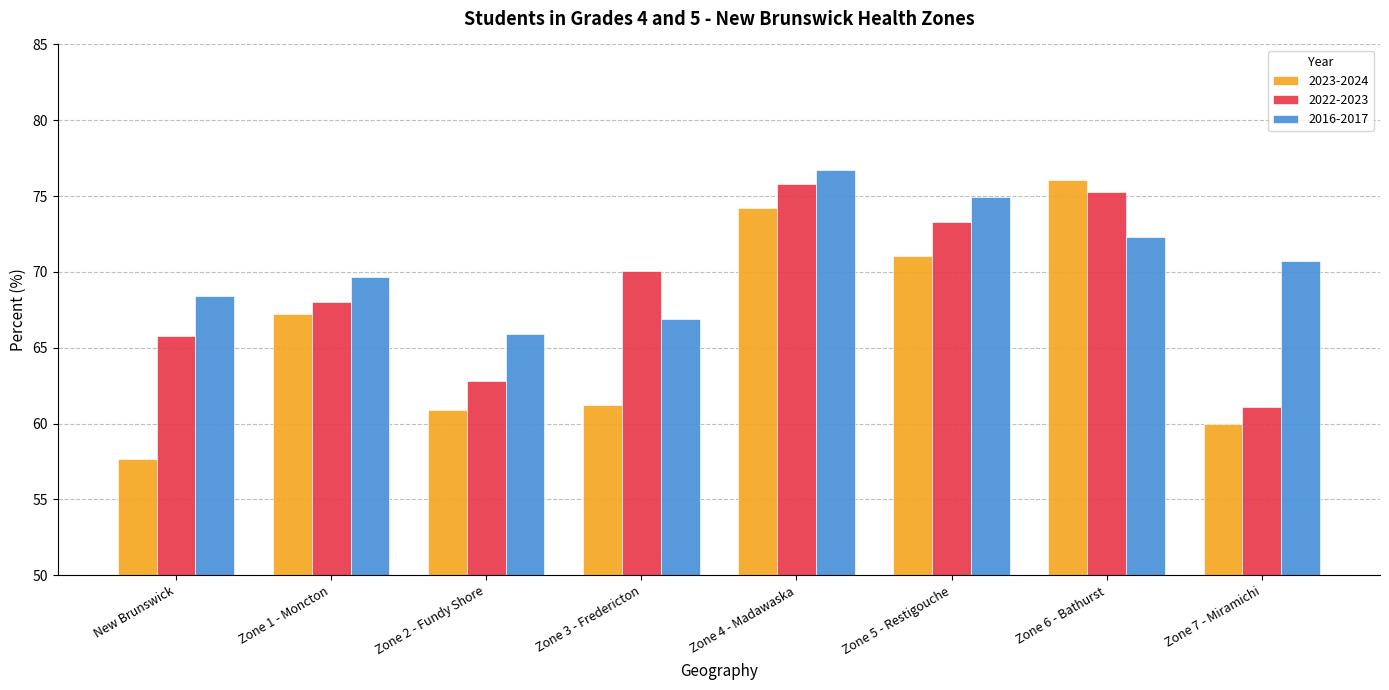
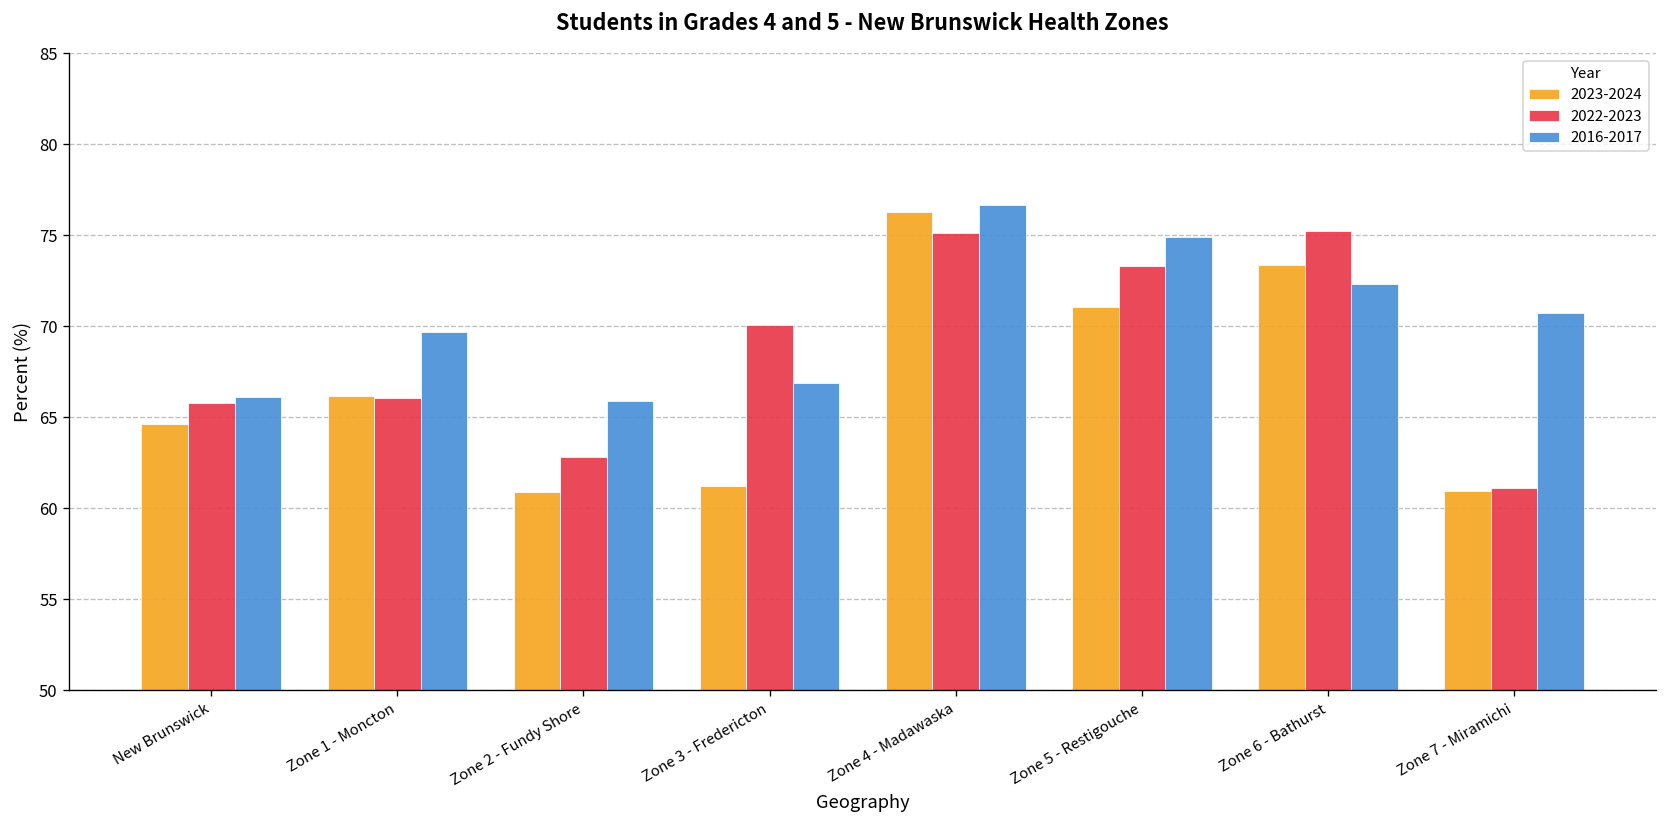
2023-2024, New Brunswick: 57.7 -> 64.6
2016-2017, New Brunswick: 68.4 -> 66.1
2023-2024, Zone 1 - Moncton: 67.2 -> 66.2
2022-2023, Zone 1 - Moncton: 68.0 -> 66.0
2023-2024, Zone 4 - Madawaska: 74.2 -> 76.3
2022-2023, Zone 4 - Madawaska: 75.8 -> 75.1
2023-2024, Zone 6 - Bathurst: 76.1 -> 73.4
2023-2024, Zone 7 - Miramichi: 60.0 -> 61.0
